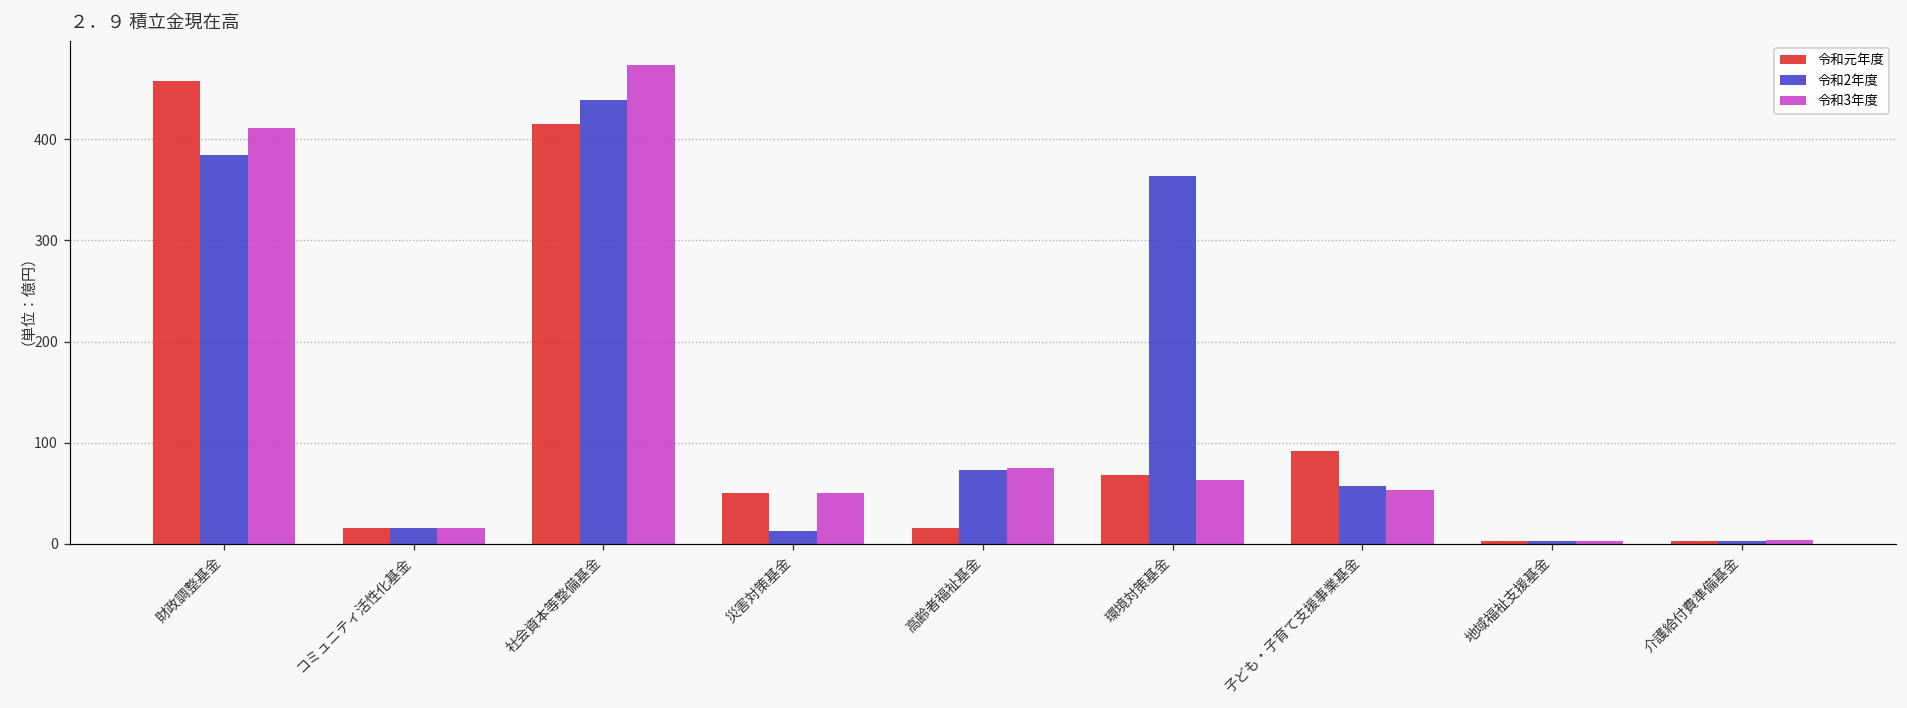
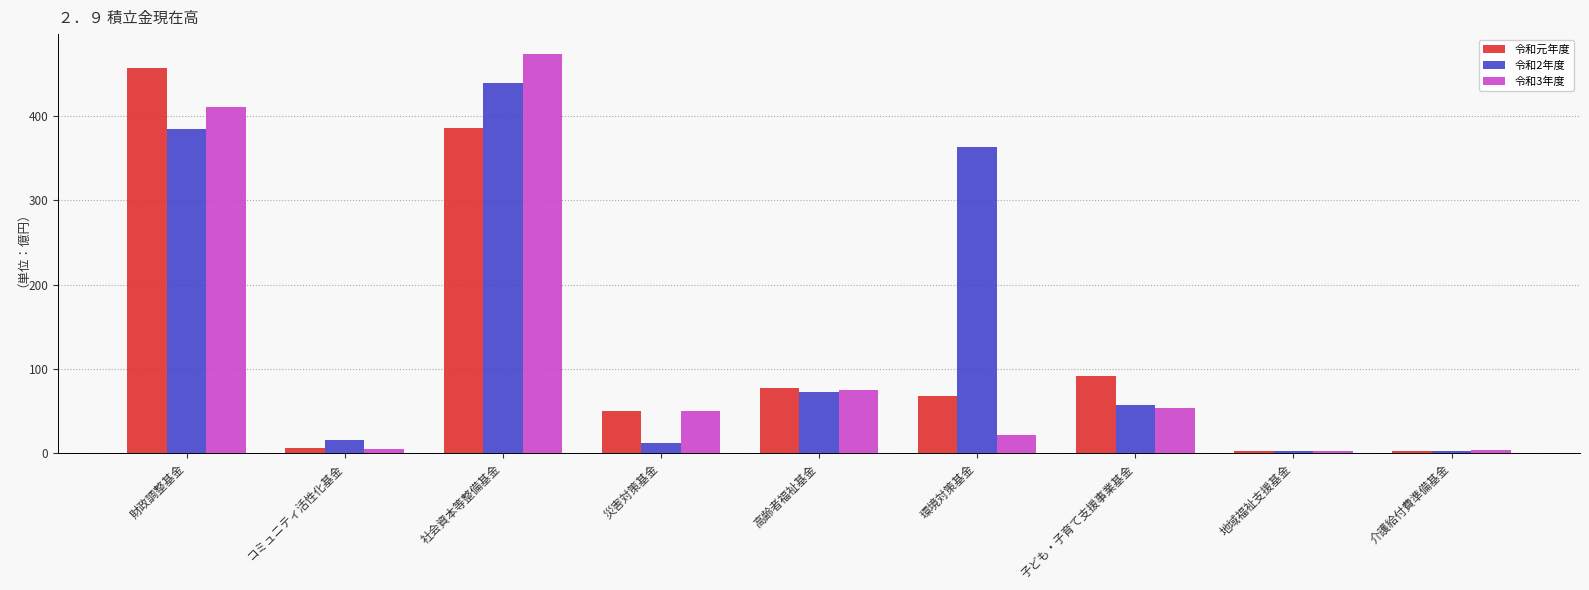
令和元年度, コミュニティ活性化基金: 20 -> 10
令和3年度, コミュニティ活性化基金: 20 -> 10
令和元年度, 社会資本等整備基金: 420 -> 390
令和元年度, 高齢者福祉基金: 20 -> 80
令和3年度, 環境対策基金: 60 -> 20
